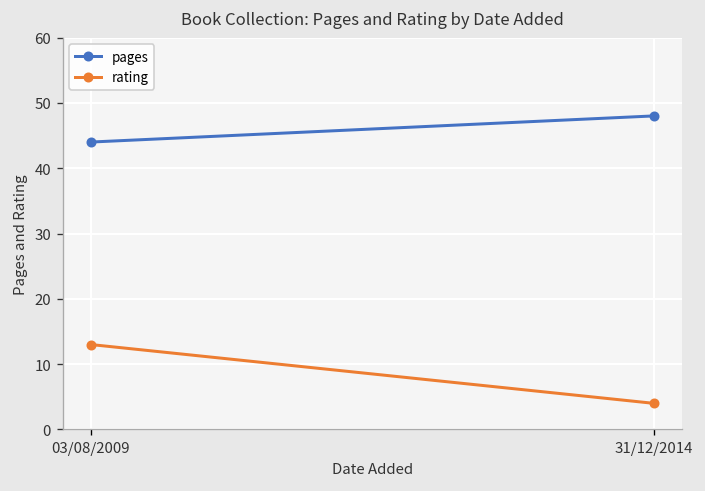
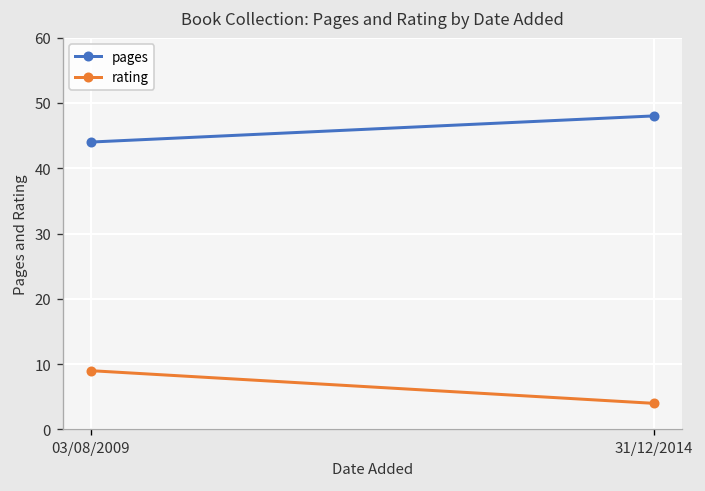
rating, 03/08/2009: 13 -> 9
